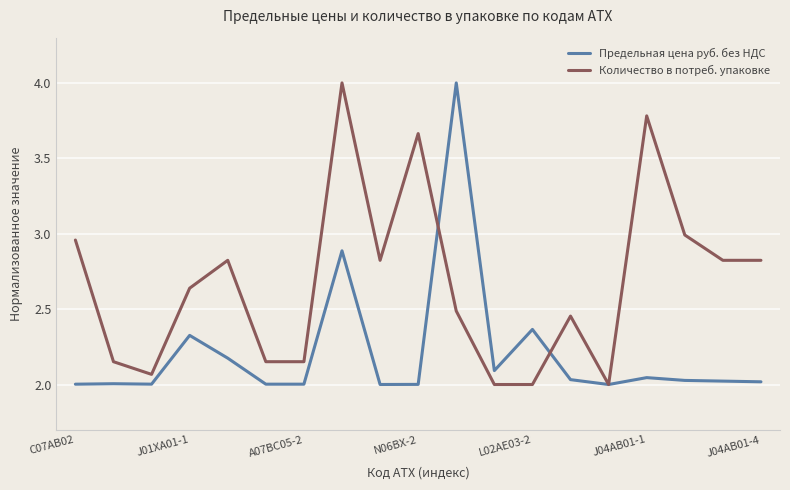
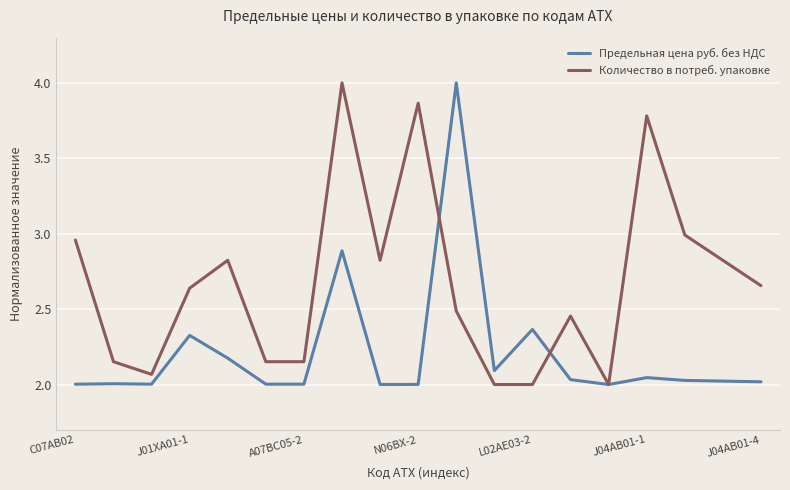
Количество в потреб. упаковке, N06BX-2: 3.66 -> 3.87
Количество в потреб. упаковке, J04AB01-4: 2.82 -> 2.66
